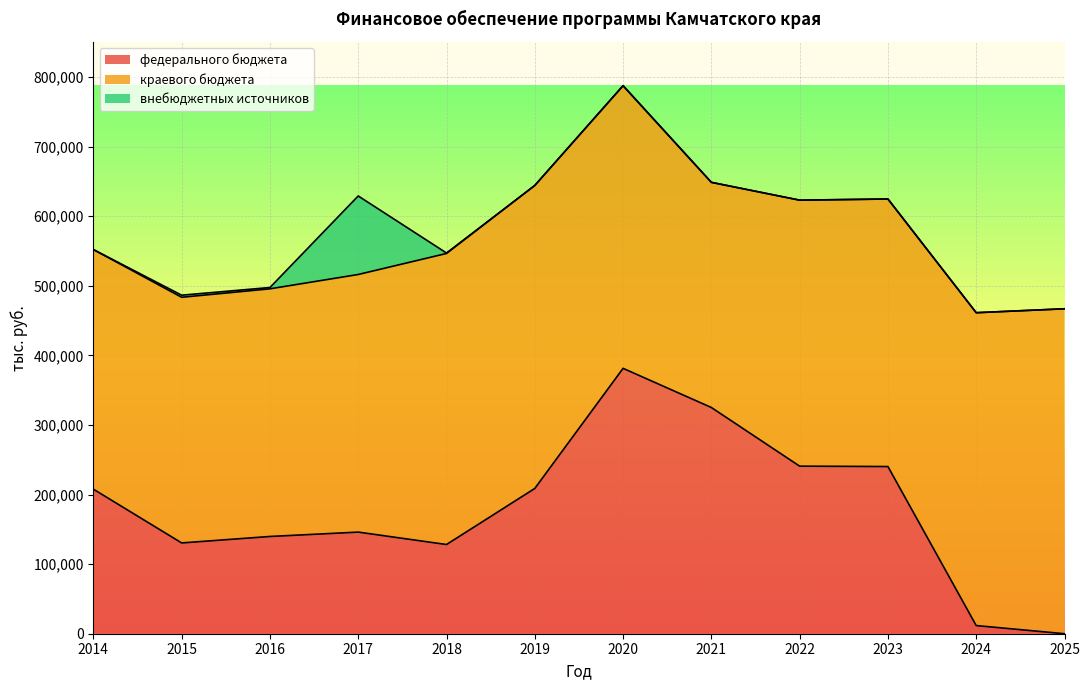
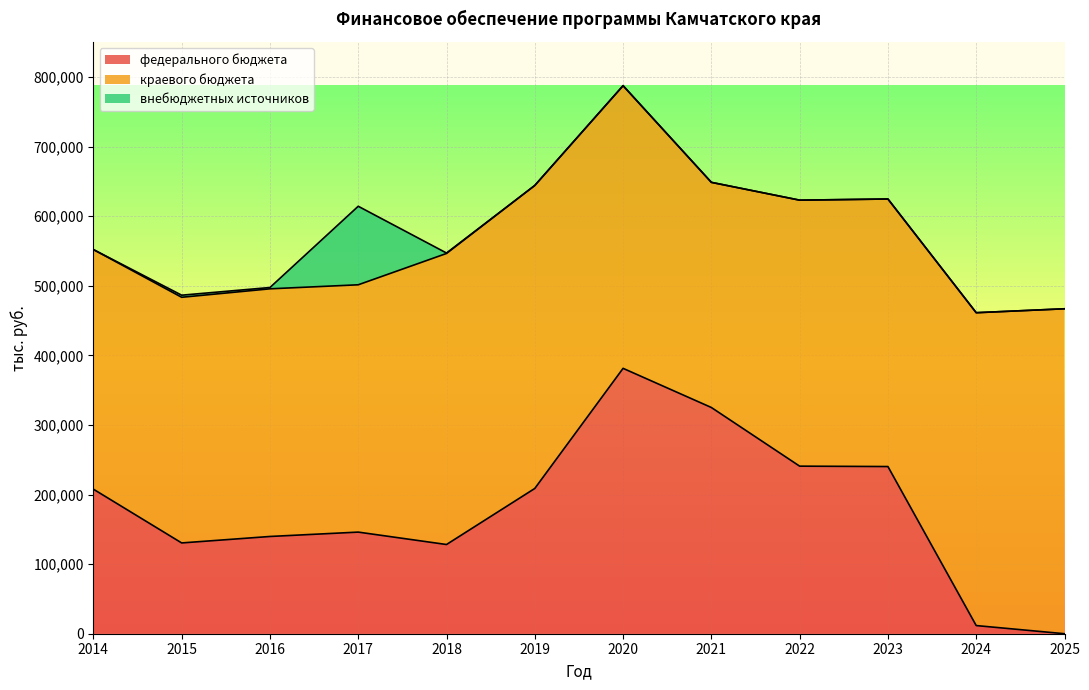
краевого бюджета, 2017: 370,000 -> 360,000
